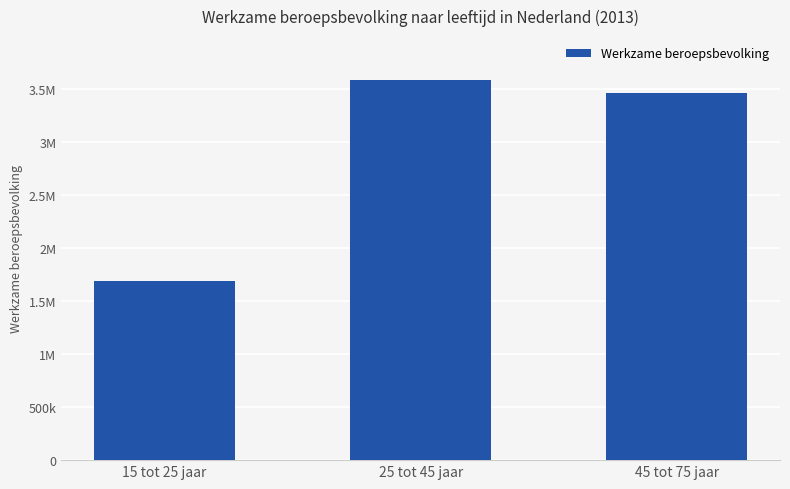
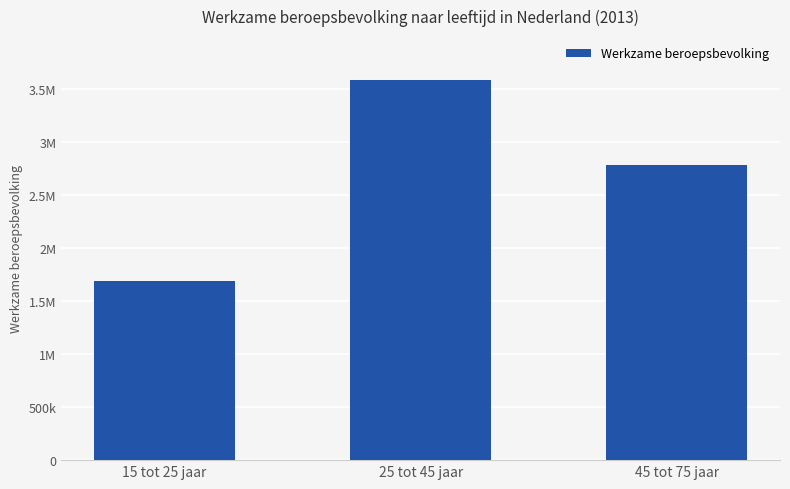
45 tot 75 jaar: 3470000 -> 2780000
